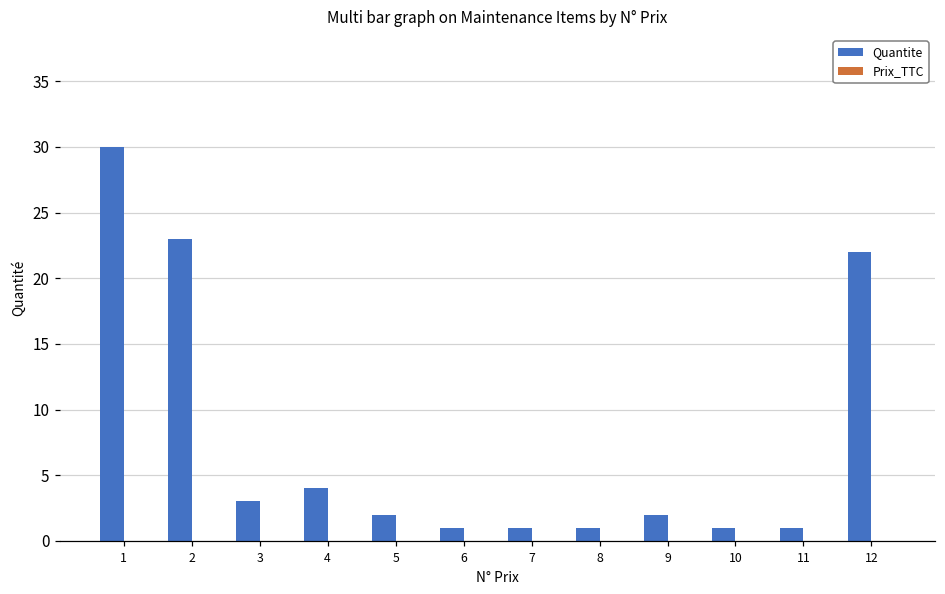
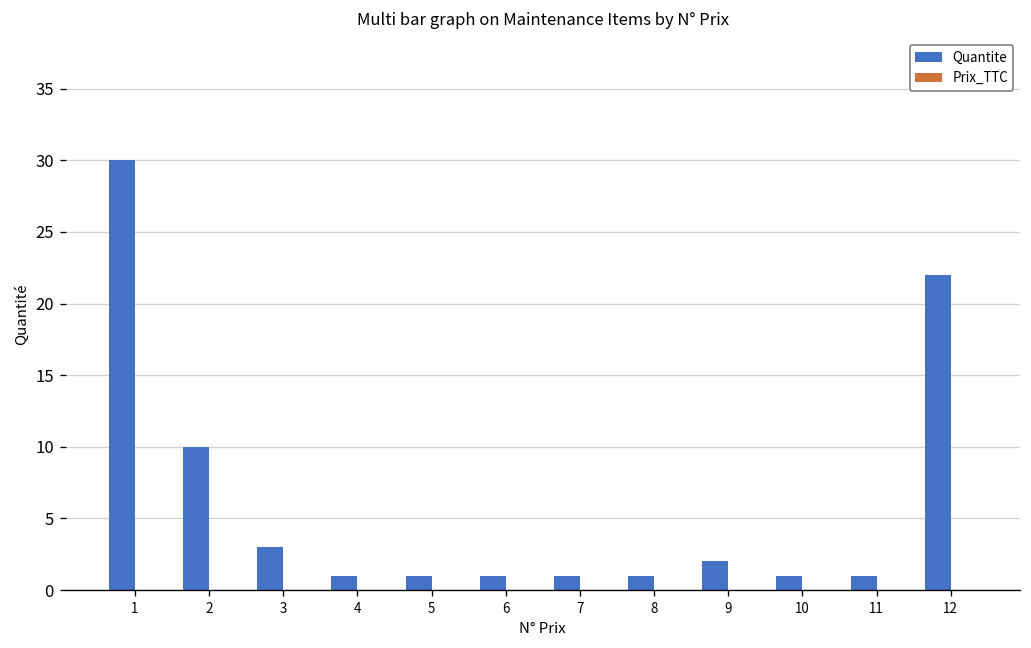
Quantite, 2: 23 -> 10
Quantite, 4: 4 -> 1
Quantite, 5: 2 -> 1
